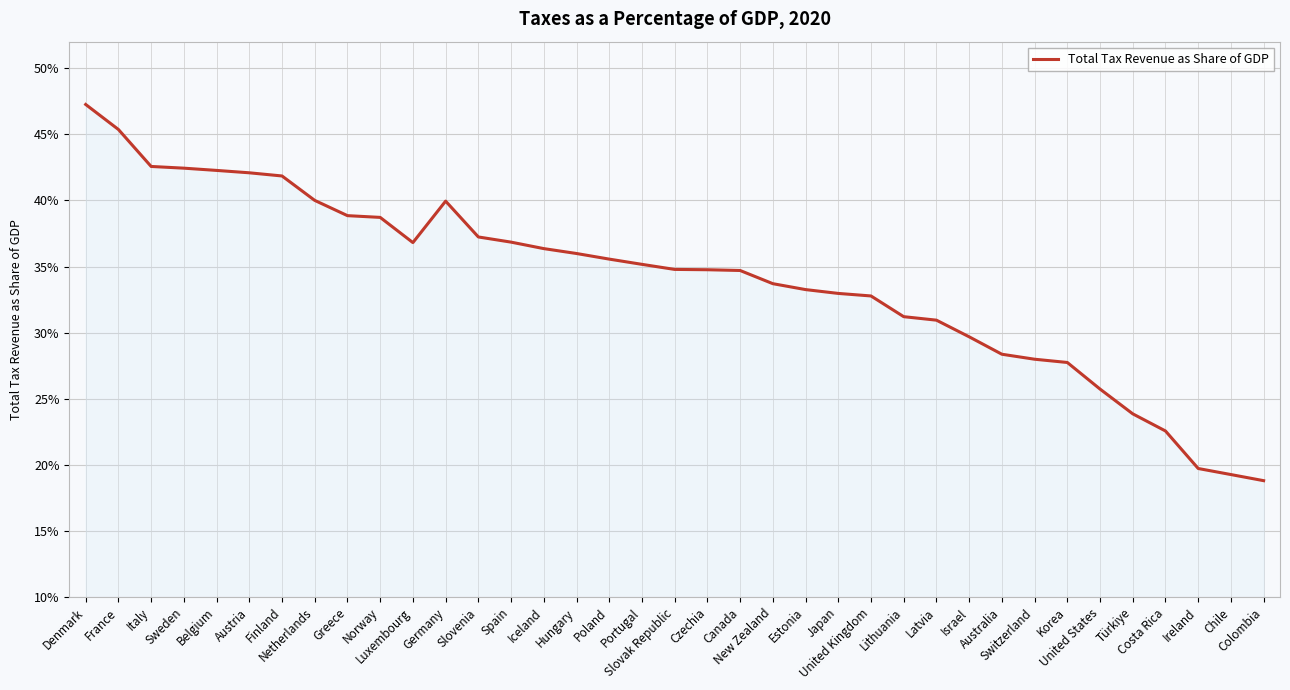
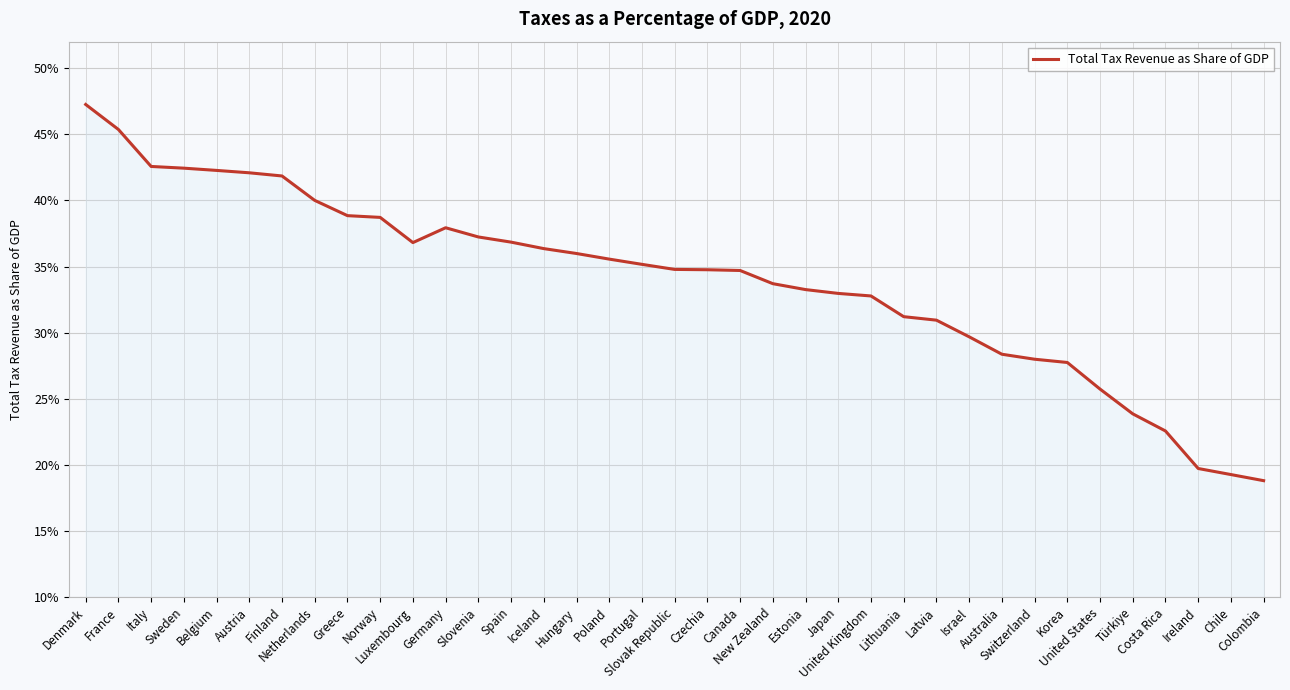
Germany: 39.9% -> 37.9%
